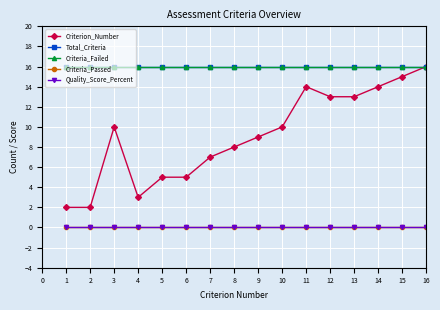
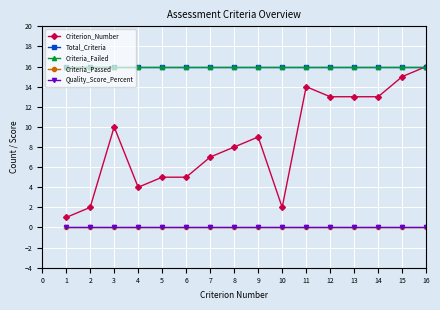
Criterion_Number, 1: 2 -> 1
Criterion_Number, 4: 3 -> 4
Criterion_Number, 10: 10 -> 2
Criterion_Number, 14: 14 -> 13
